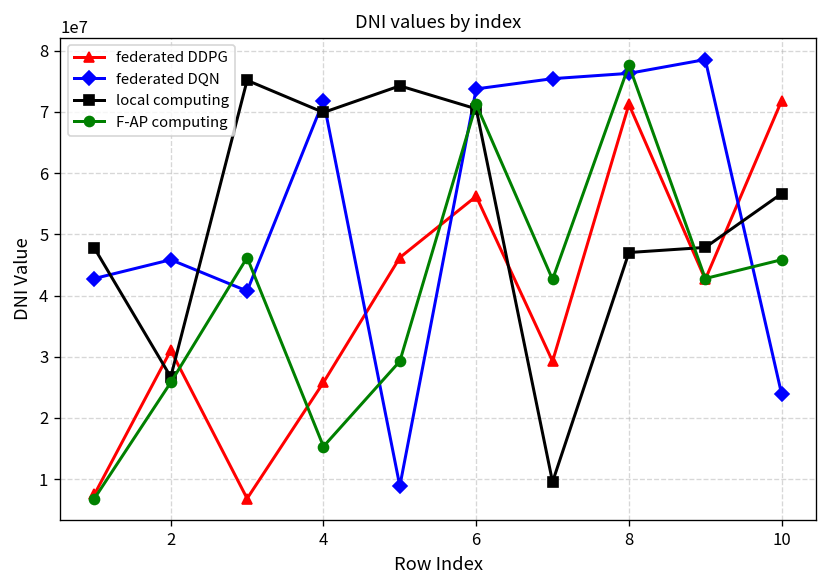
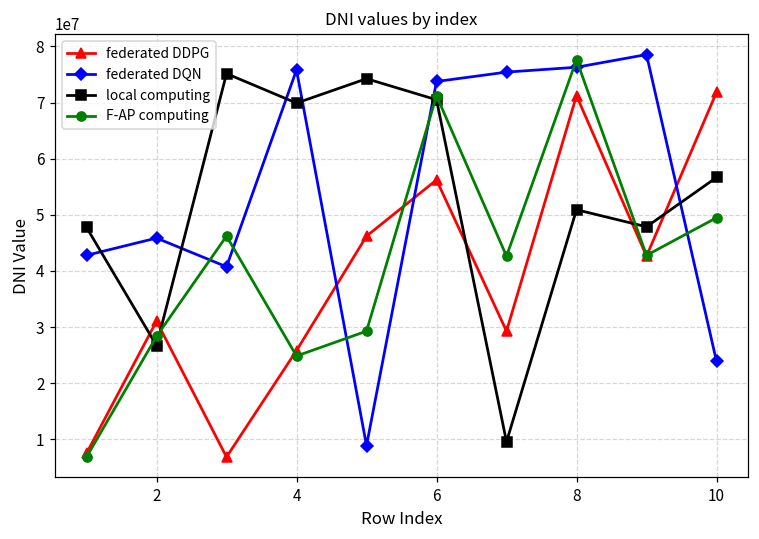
F-AP computing, 2: 26000000 -> 28000000
federated DQN, 4: 72000000 -> 76000000
F-AP computing, 4: 15000000 -> 25000000
local computing, 8: 47000000 -> 51000000
F-AP computing, 10: 46000000 -> 49000000
